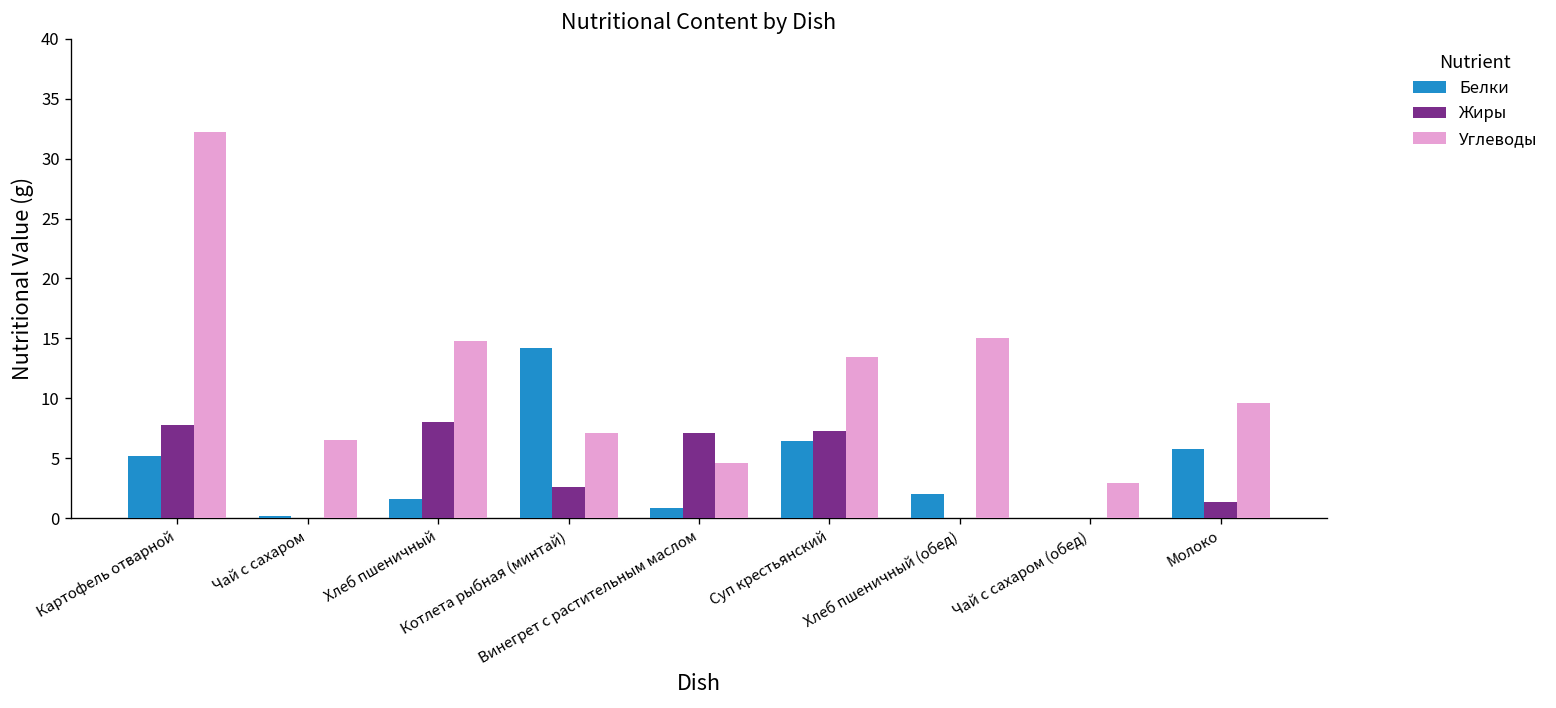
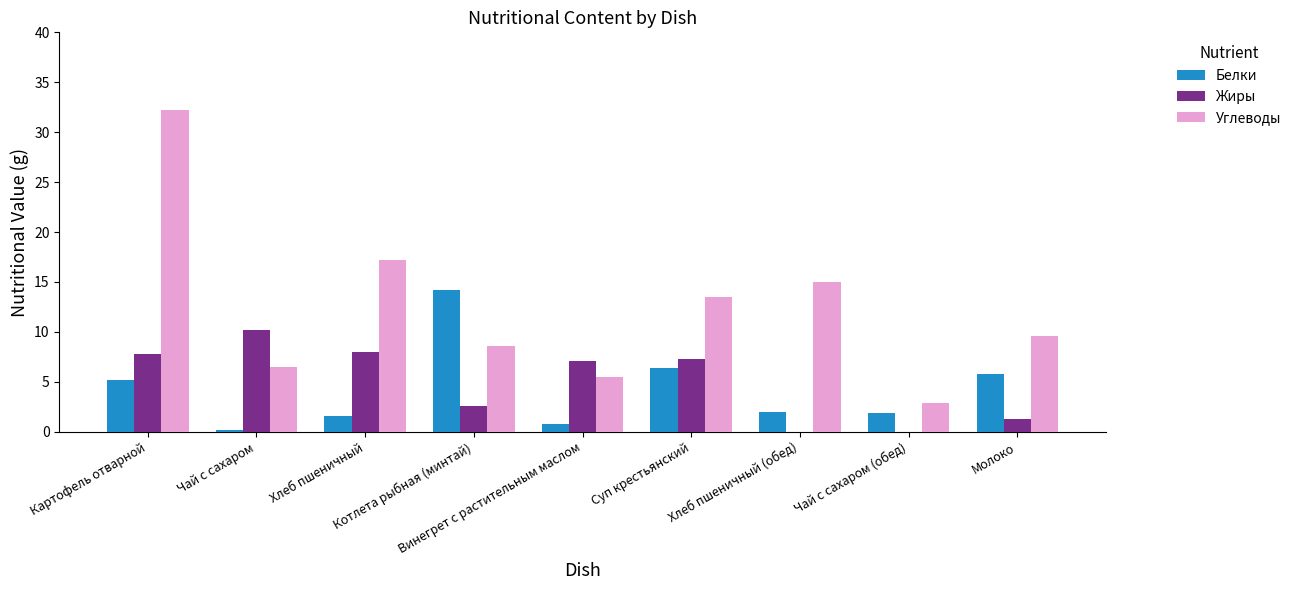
Жиры, Чай с сахаром: 0 -> 10
Углеводы, Хлеб пшеничный: 15 -> 17
Углеводы, Котлета рыбная (минтай): 7 -> 9
Углеводы, Винегрет с растительным маслом: 5 -> 6
Белки, Чай с сахаром (обед): 0 -> 2
